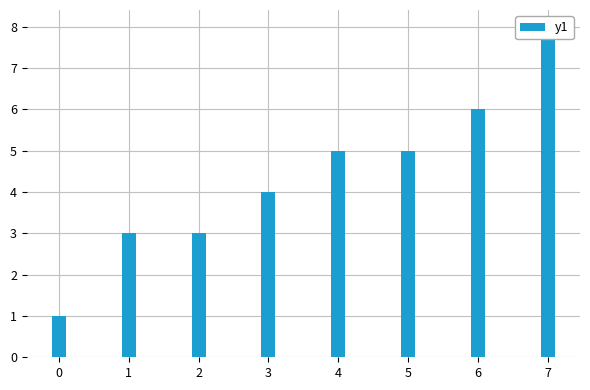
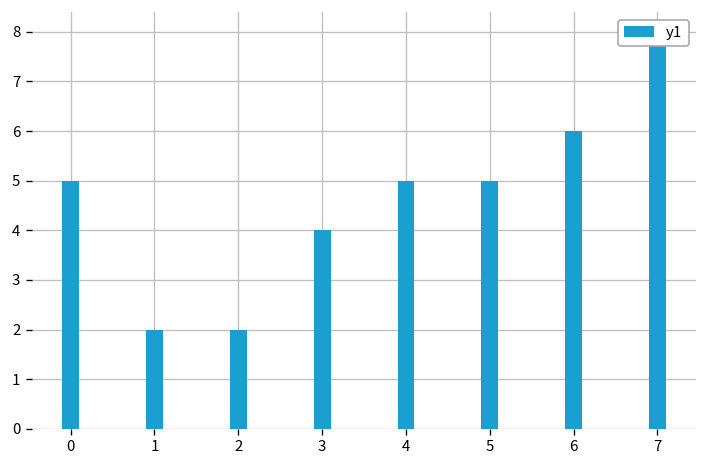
0: 1 -> 5
1: 3 -> 2
2: 3 -> 2
